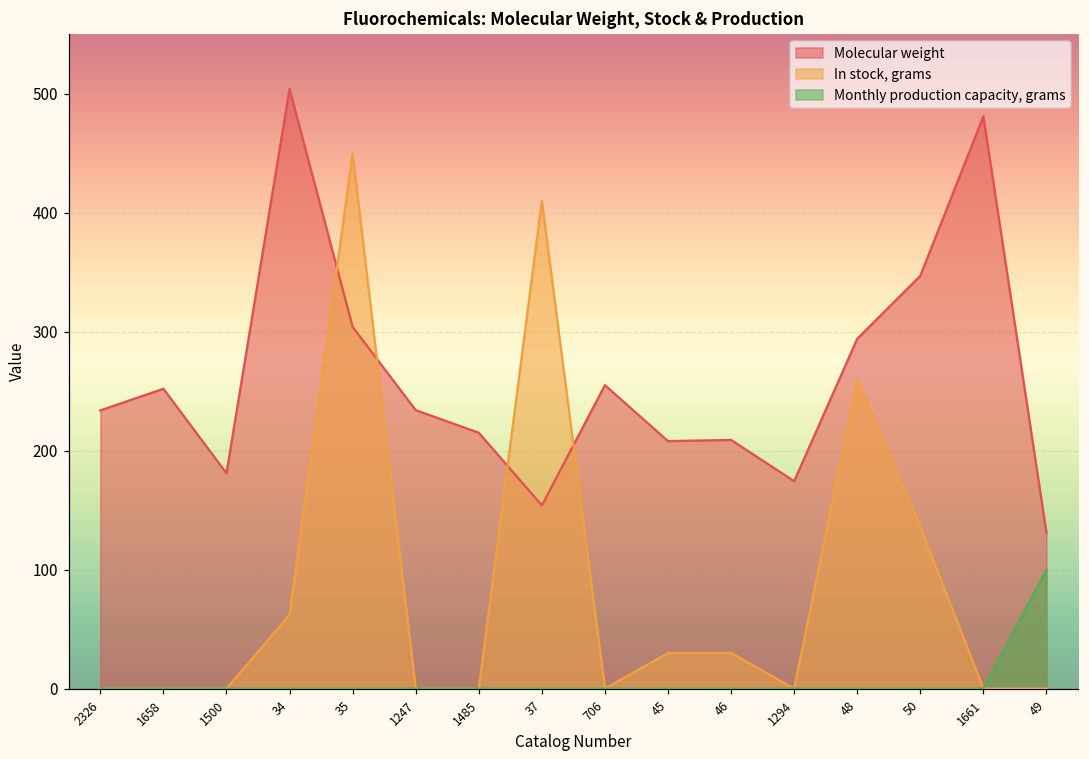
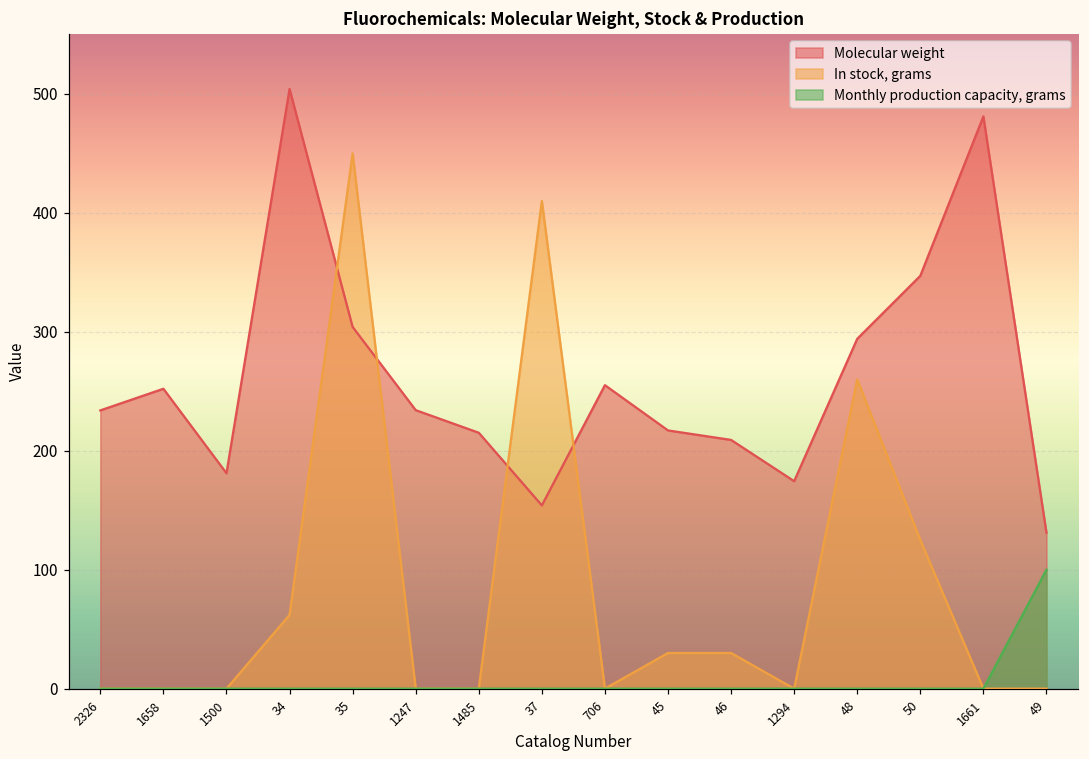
Molecular weight, 45: 208 -> 217
In stock, grams, 50: 136 -> 125
